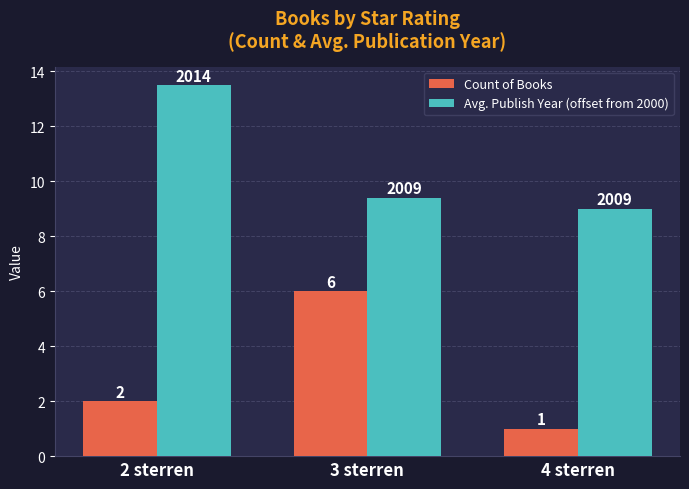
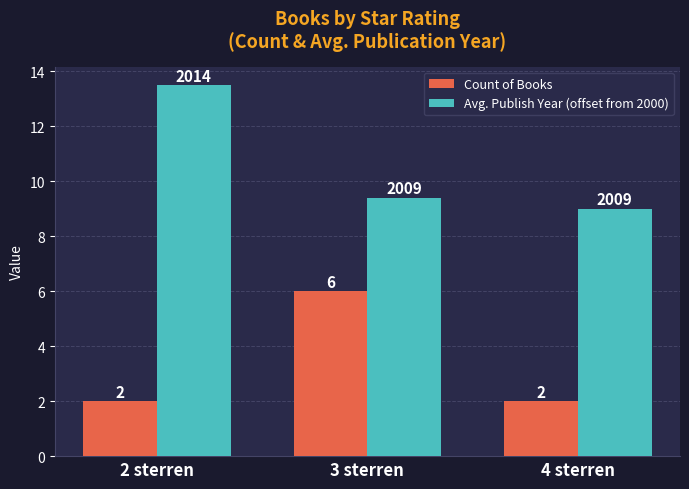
Count of Books, 4 sterren: 1 -> 2
